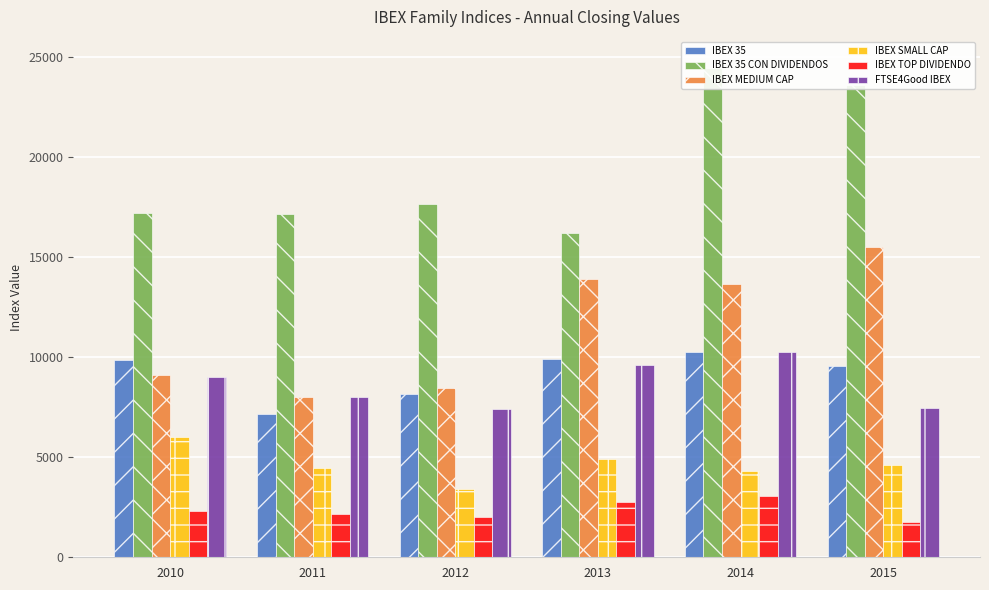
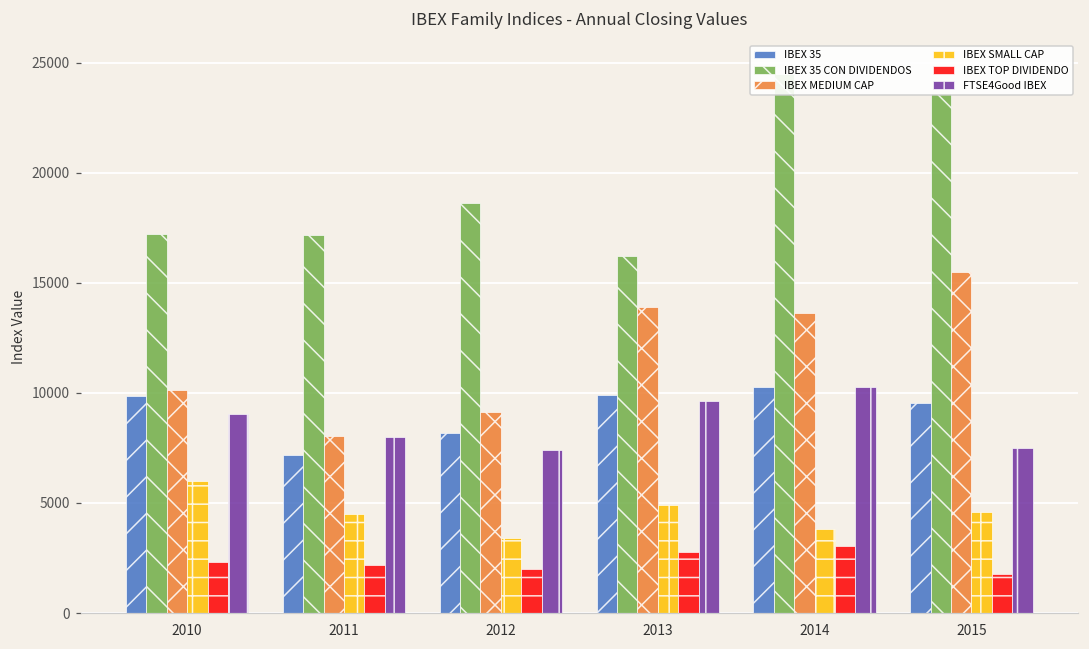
IBEX MEDIUM CAP, 2010: 9100 -> 10100
IBEX 35 CON DIVIDENDOS, 2012: 17600 -> 18600
IBEX MEDIUM CAP, 2012: 8500 -> 9100
IBEX SMALL CAP, 2014: 4300 -> 3800
